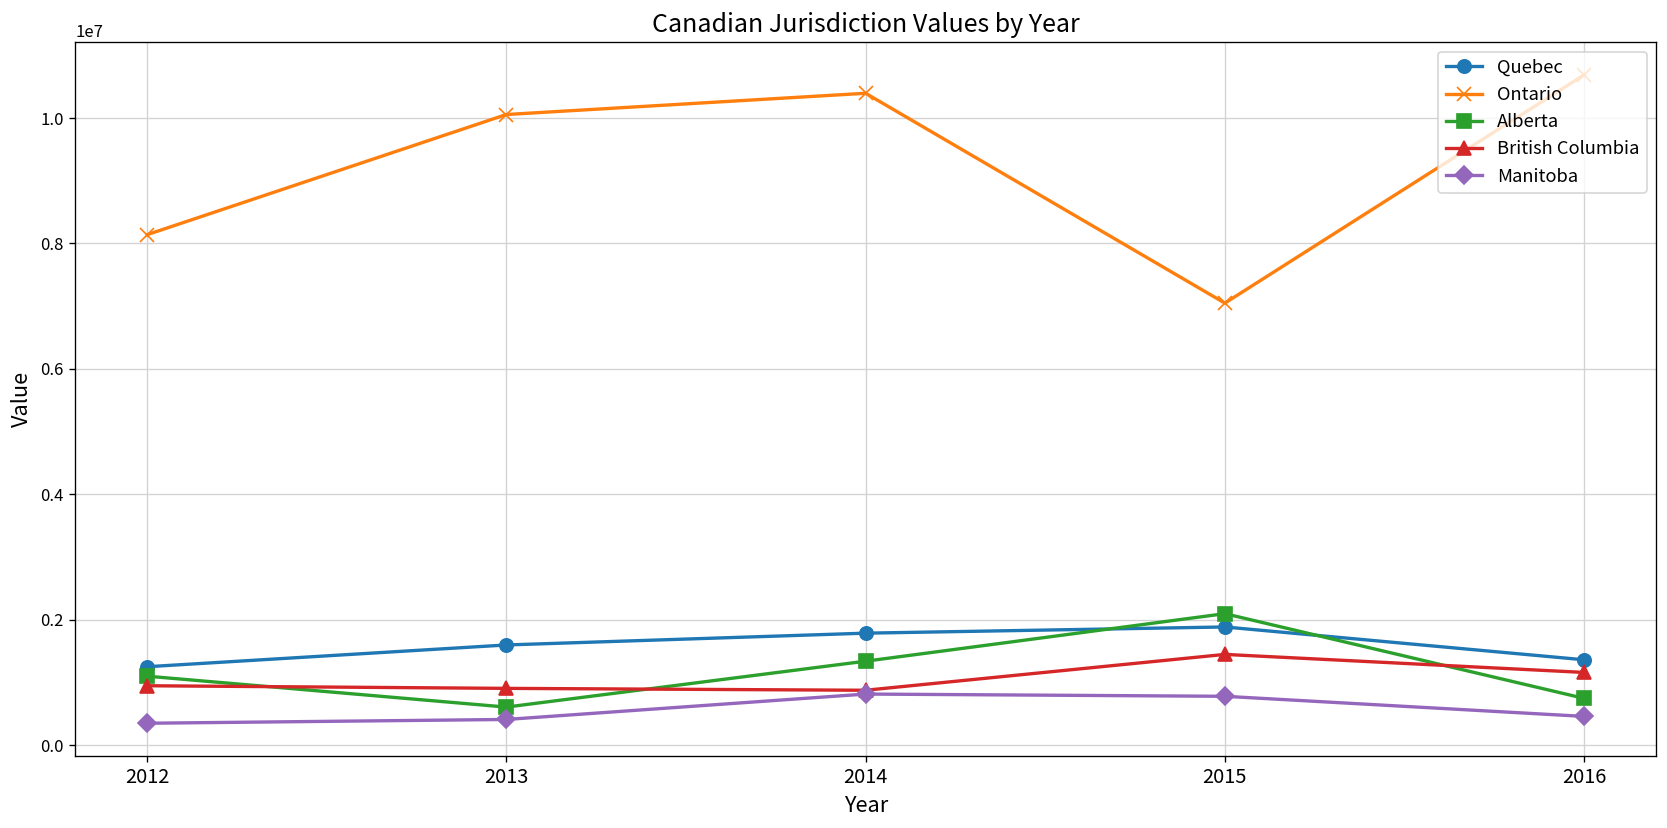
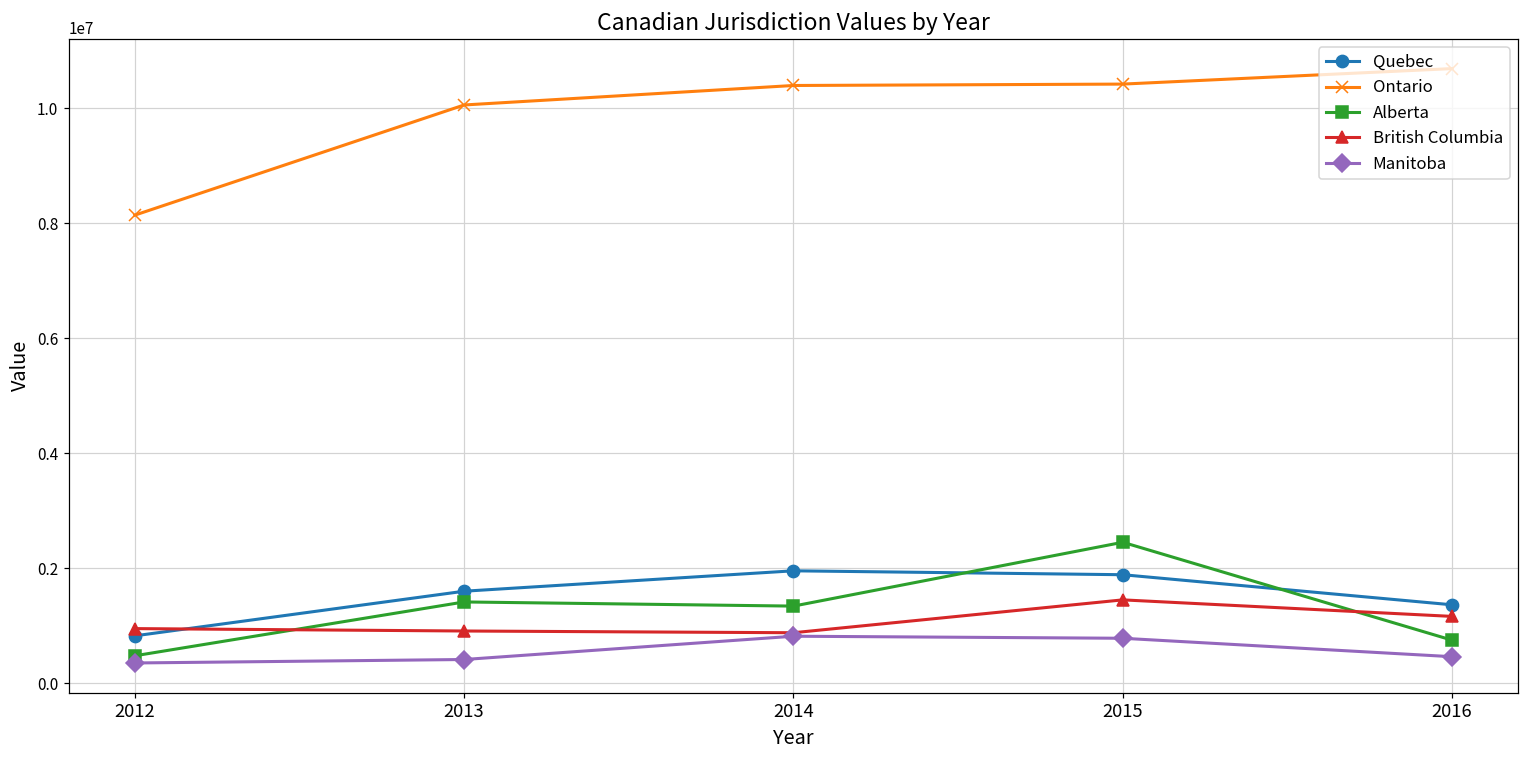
Quebec, 2012: 1300000 -> 800000
Alberta, 2012: 1100000 -> 500000
Alberta, 2013: 600000 -> 1400000
Quebec, 2014: 1800000 -> 2000000
Ontario, 2015: 7000000 -> 10400000
Alberta, 2015: 2100000 -> 2400000
